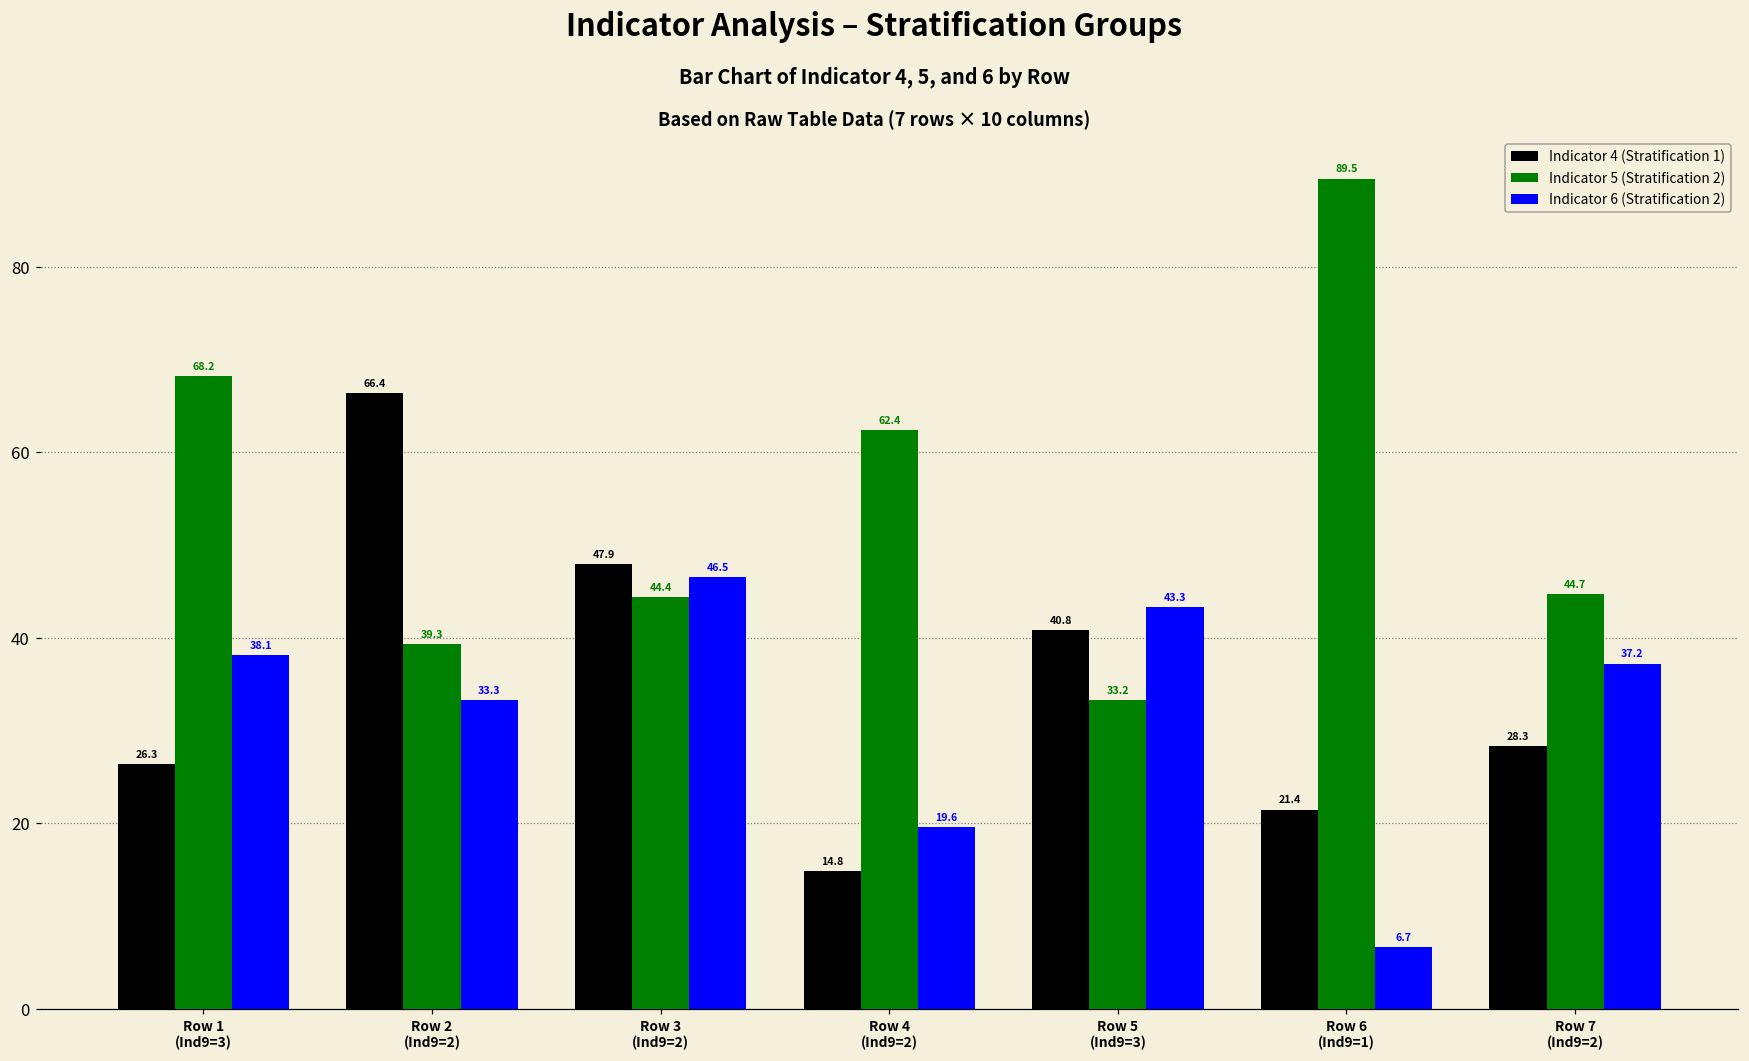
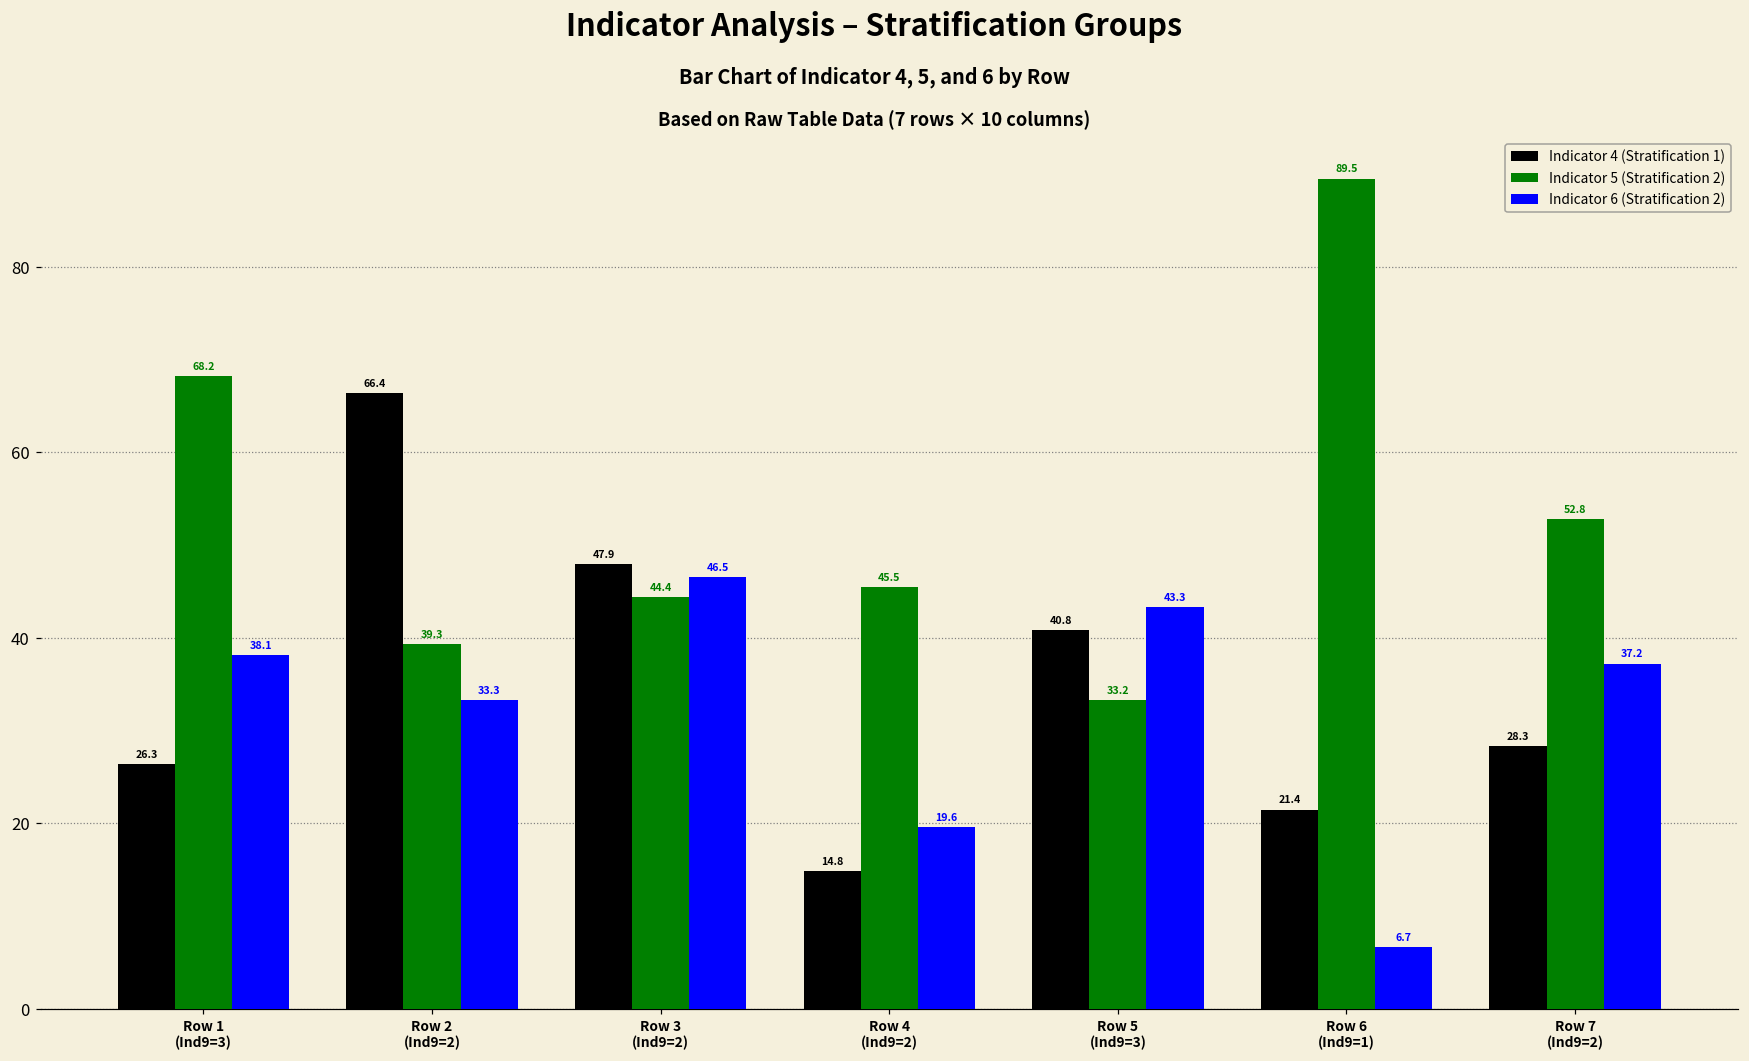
Indicator 5 (Stratification 2), Row 4 (Ind9=2): 62.4 -> 45.5
Indicator 5 (Stratification 2), Row 7 (Ind9=2): 44.7 -> 52.8
